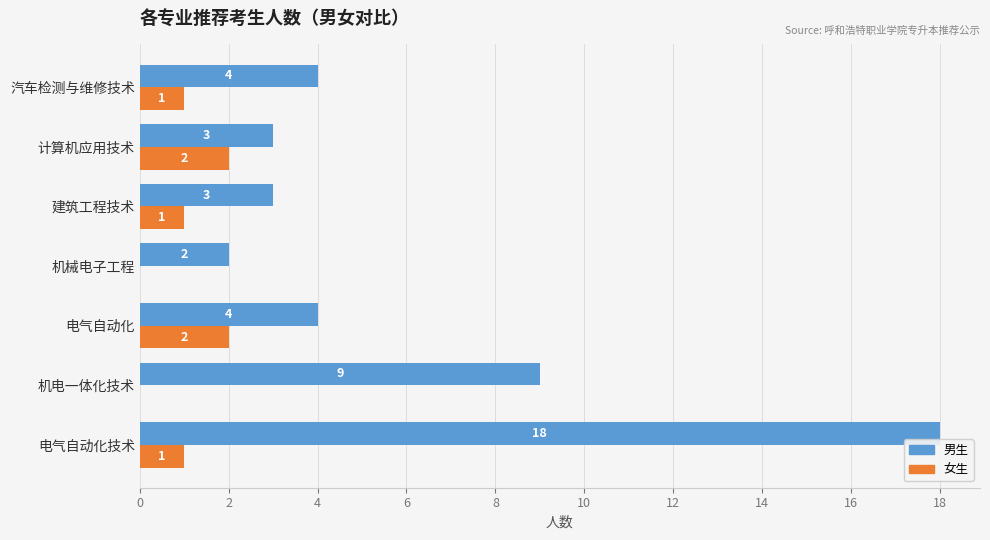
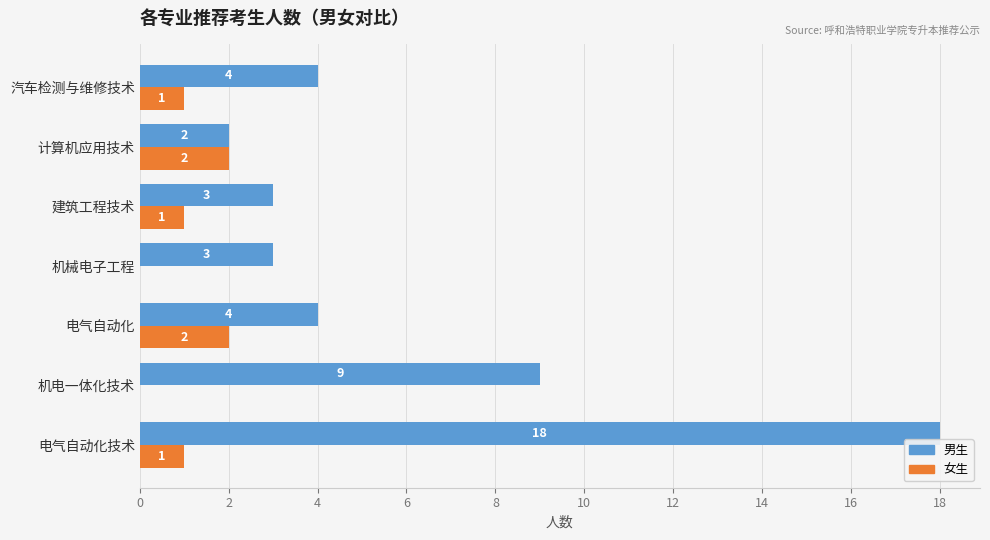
男生, 计算机应用技术: 3 -> 2
男生, 机械电子工程: 2 -> 3
